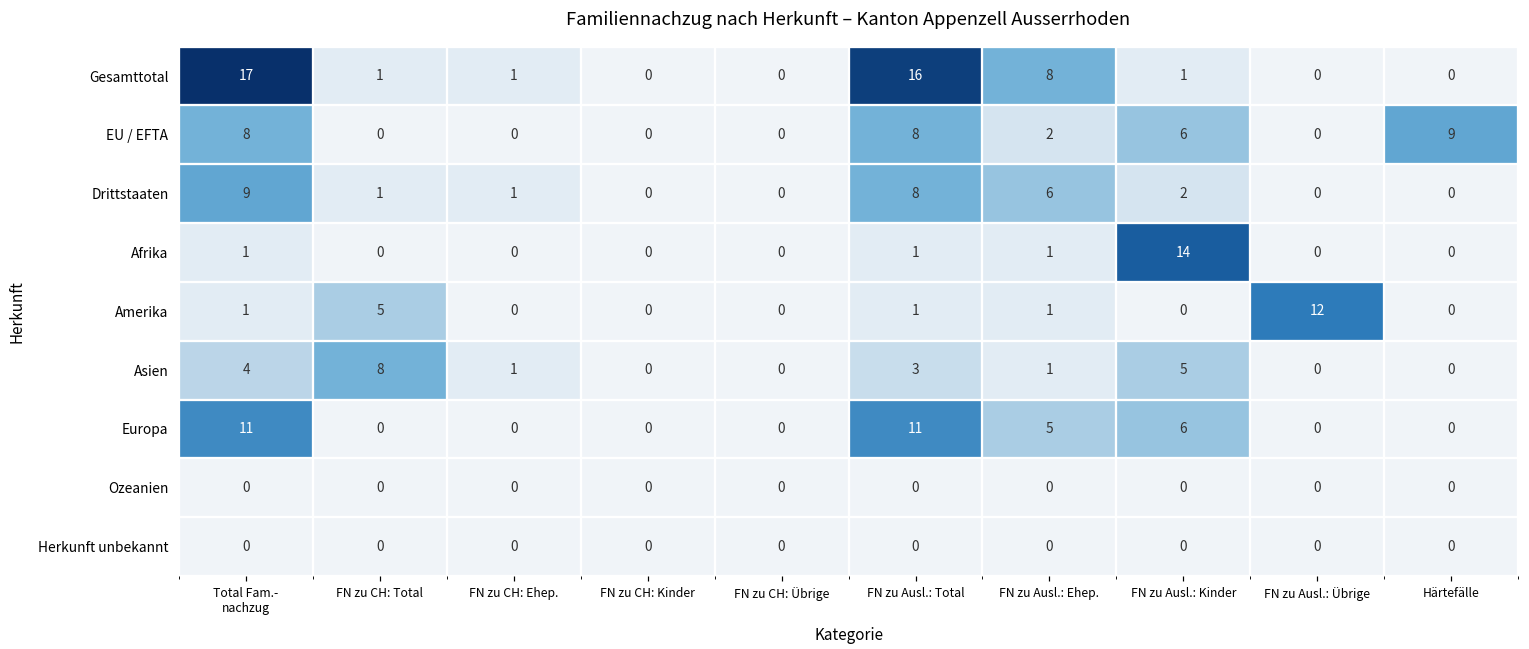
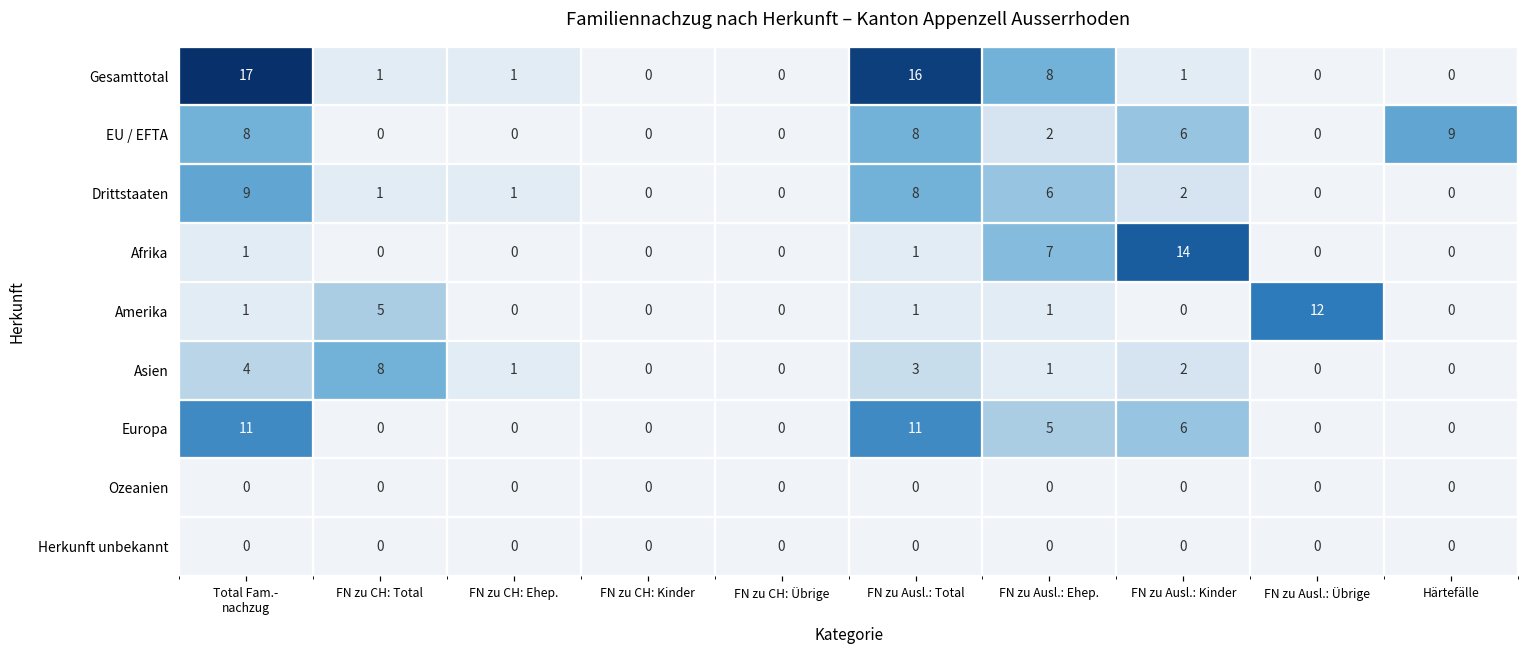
Afrika, FN zu Ausl.: Ehep.: 1 -> 7
Asien, FN zu Ausl.: Kinder: 5 -> 2
